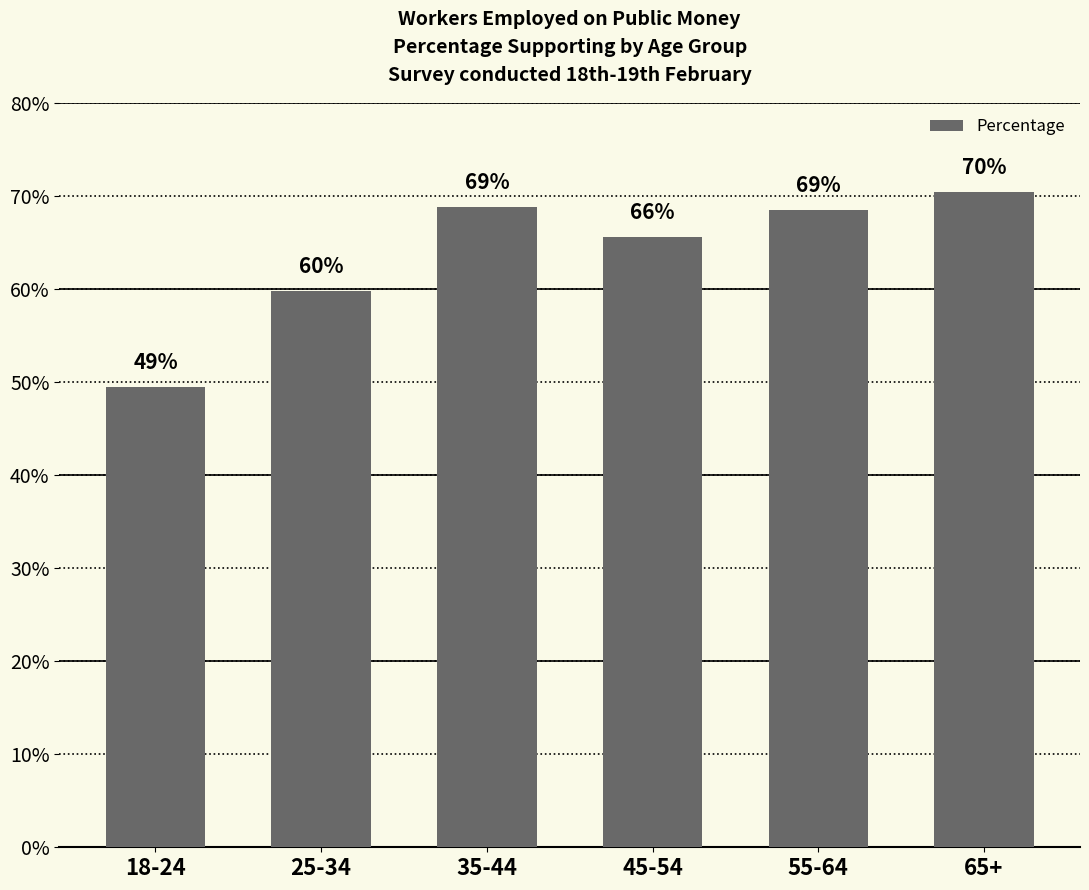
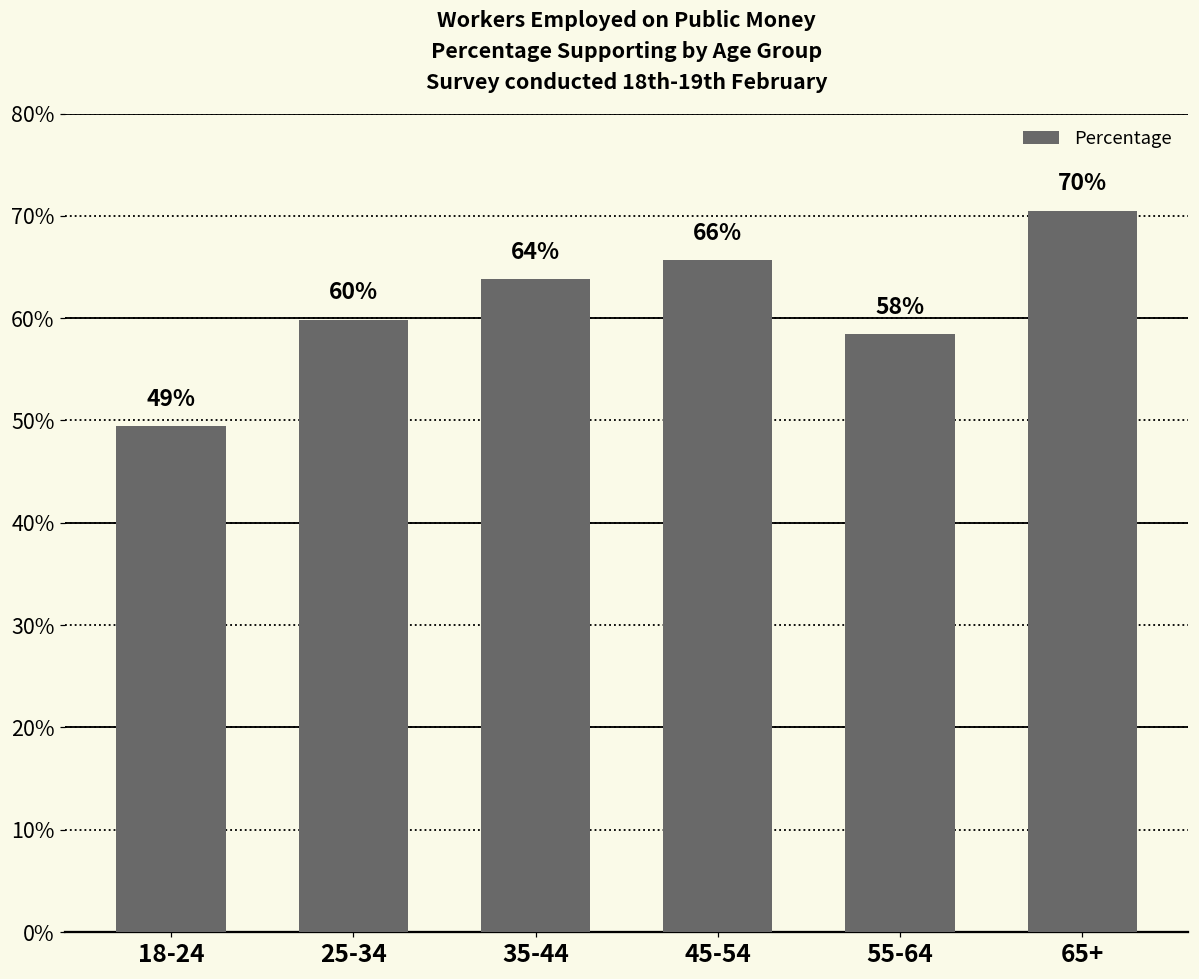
35-44: 69% -> 64%
55-64: 69% -> 58%
